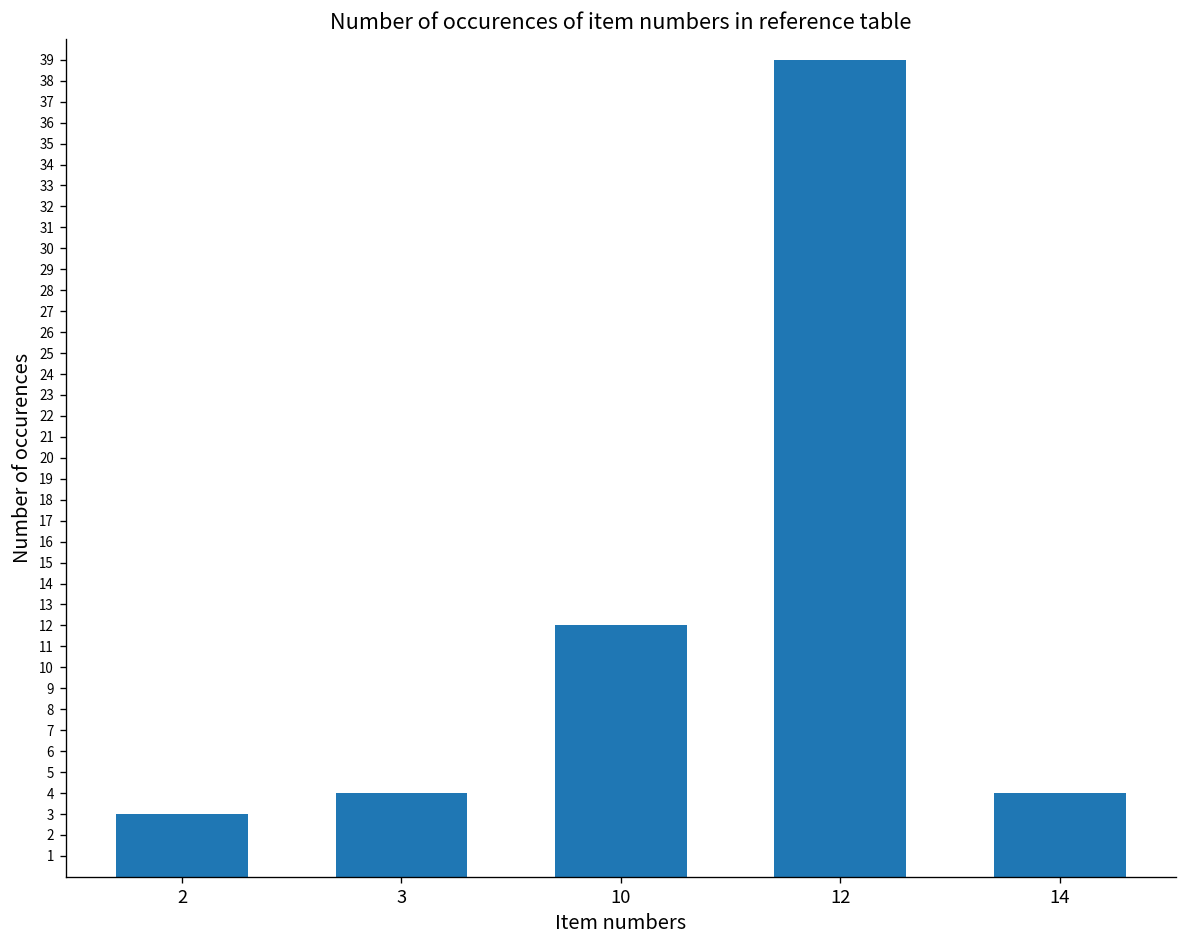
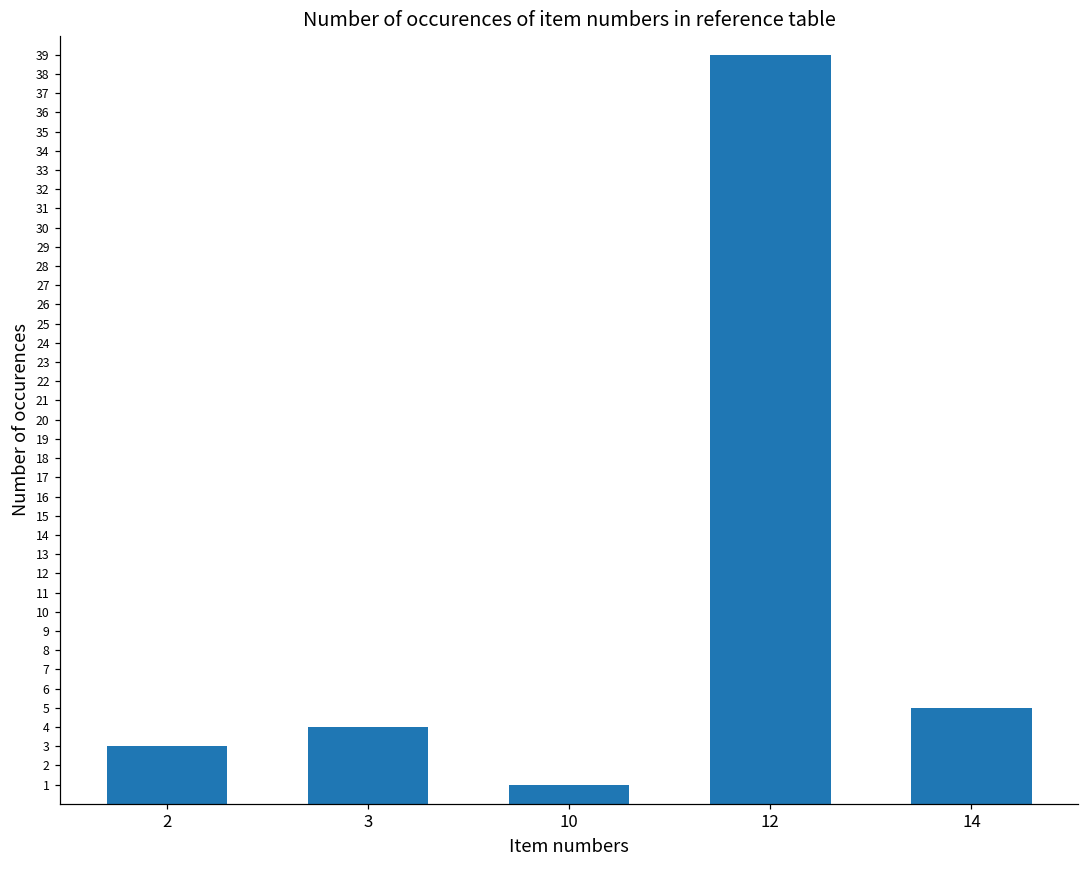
10: 12 -> 1
14: 4 -> 5
